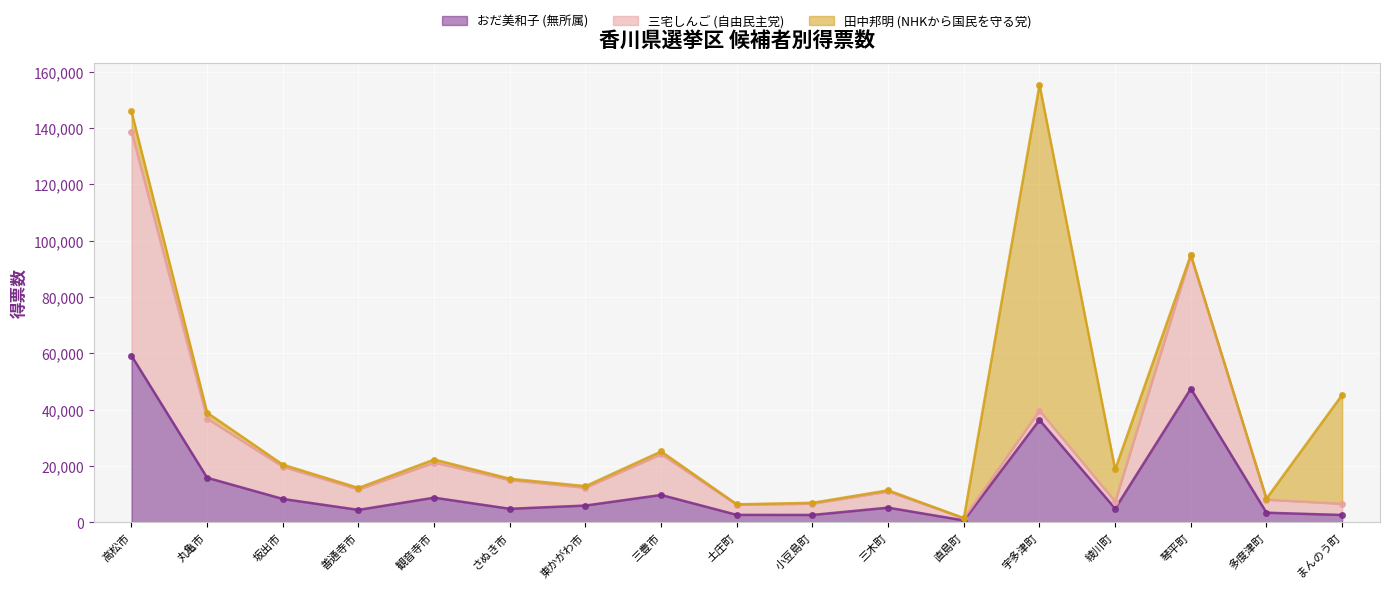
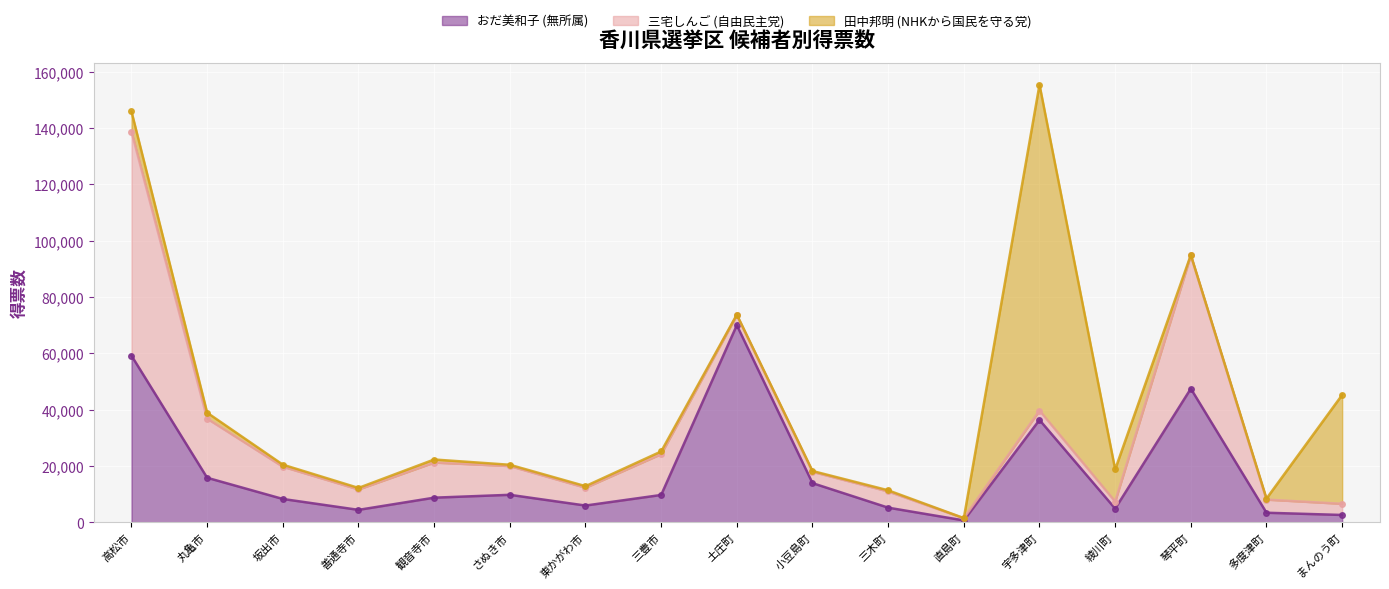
おだ美和子 (無所属), さぬき市: 5,000 -> 10,000
おだ美和子 (無所属), 土庄町: 3,000 -> 70,000
おだ美和子 (無所属), 小豆島町: 3,000 -> 14,000
